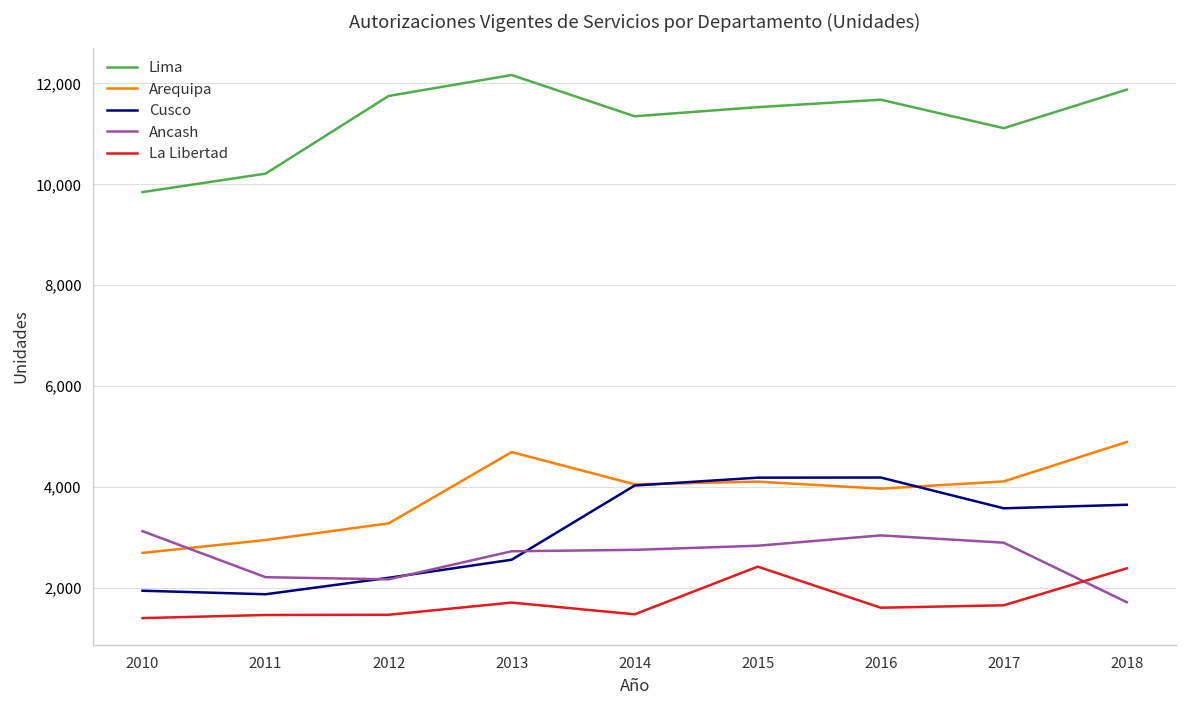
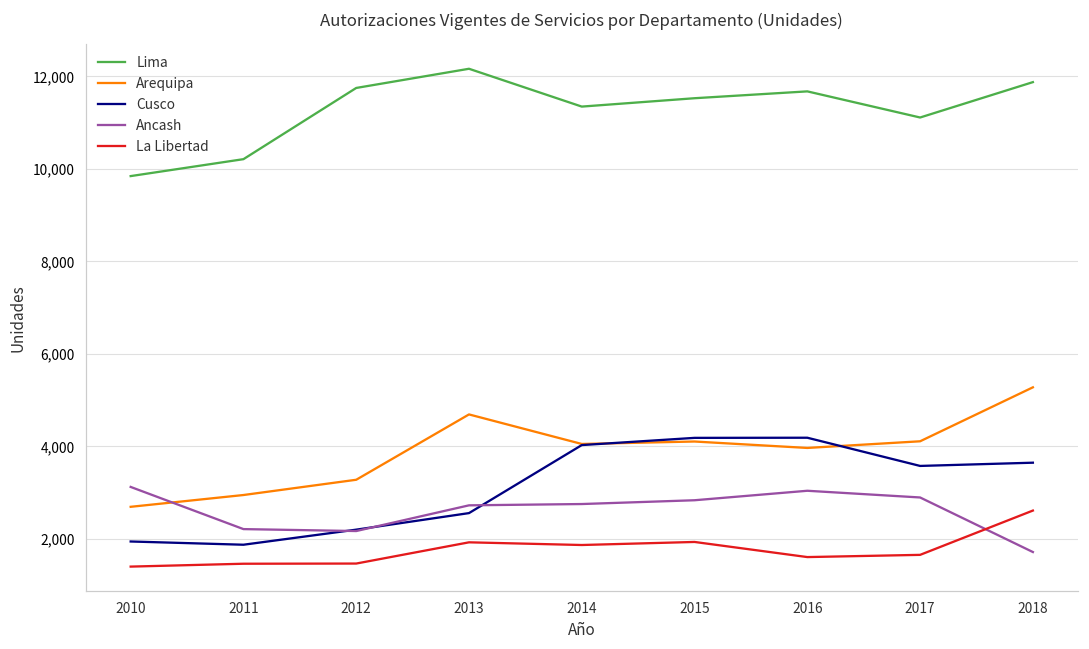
La Libertad, 2013: 1,700 -> 1,900
La Libertad, 2014: 1,500 -> 1,900
La Libertad, 2015: 2,400 -> 1,900
Arequipa, 2018: 4,900 -> 5,300
La Libertad, 2018: 2,400 -> 2,600
